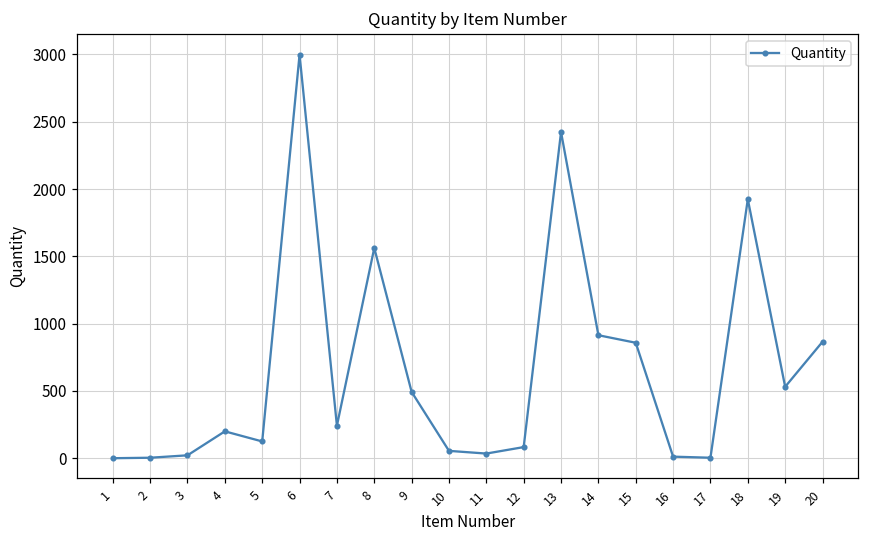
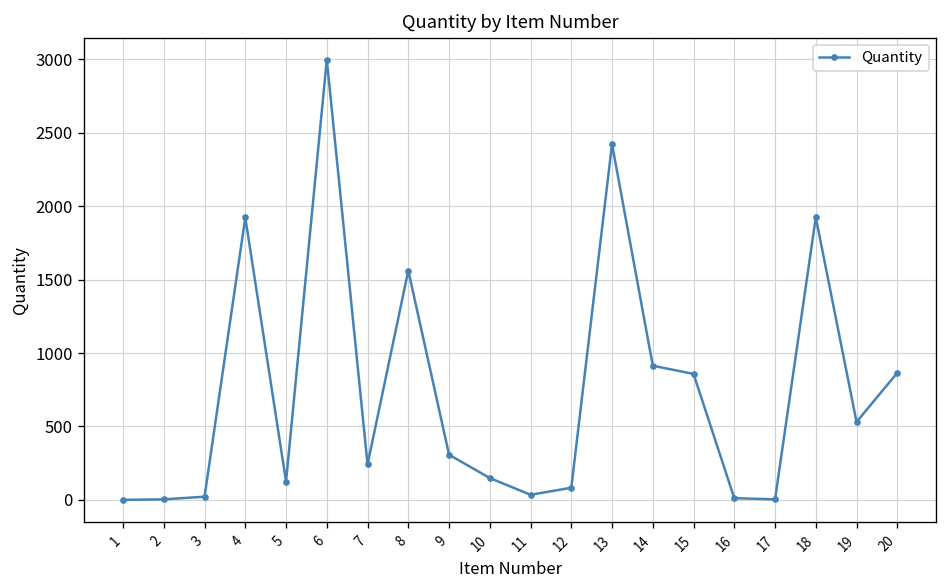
4: 200 -> 1920
9: 490 -> 310
10: 60 -> 150
